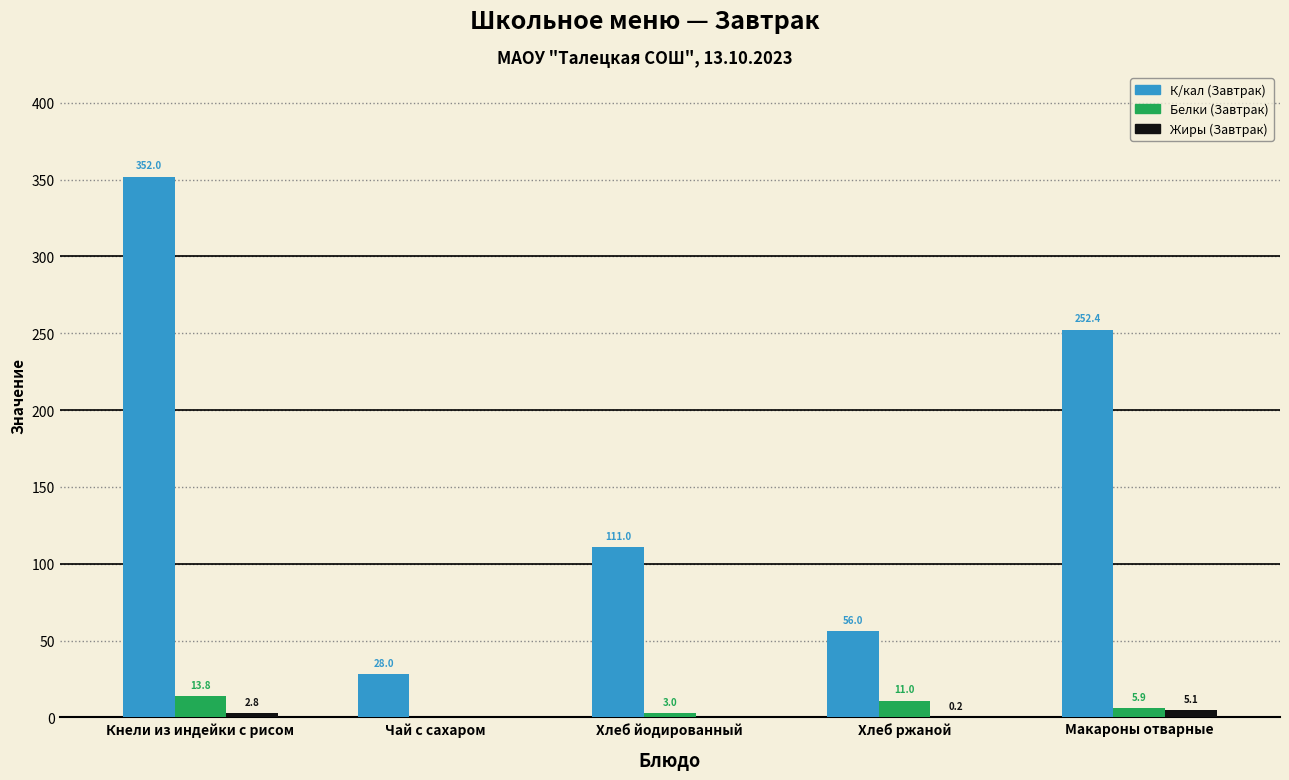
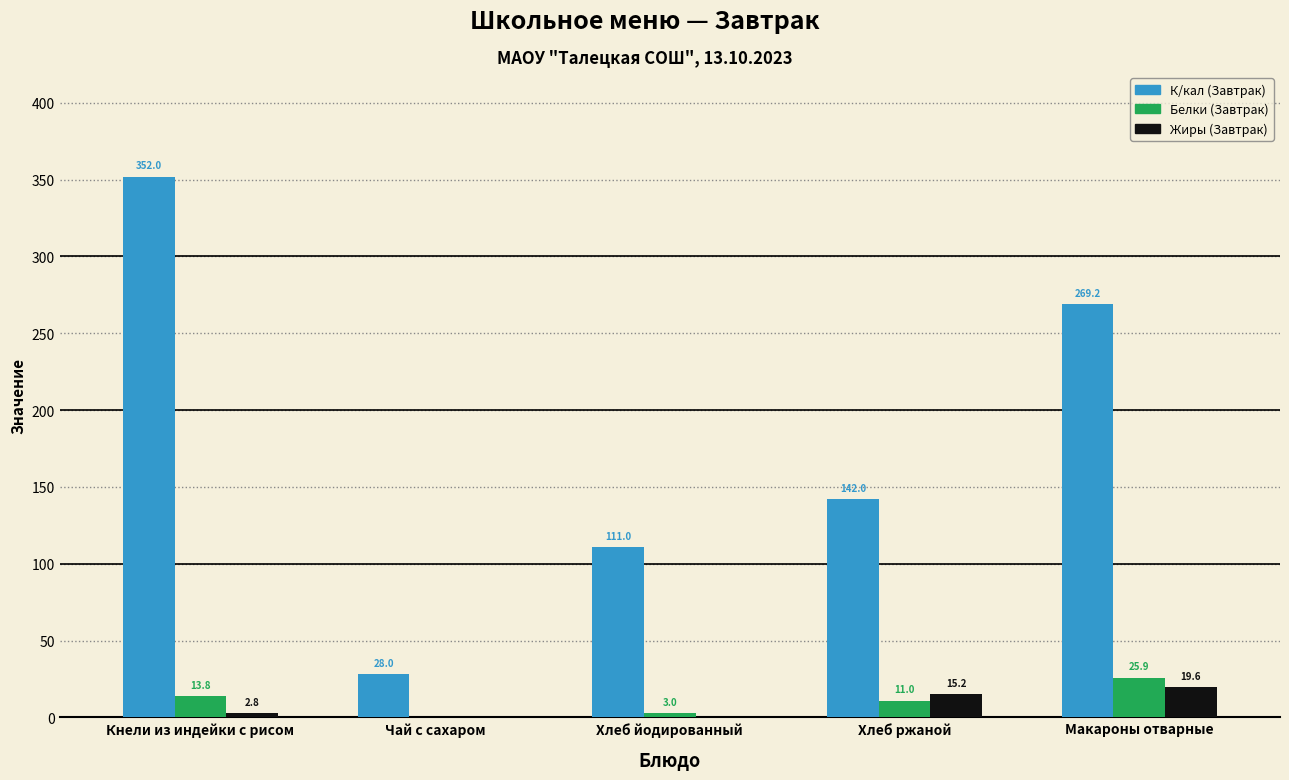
К/кал (Завтрак), Хлеб ржаной: 56.0 -> 142.0
Жиры (Завтрак), Хлеб ржаной: 0.2 -> 15.2
К/кал (Завтрак), Макароны отварные: 252.4 -> 269.2
Белки (Завтрак), Макароны отварные: 5.9 -> 25.9
Жиры (Завтрак), Макароны отварные: 5.1 -> 19.6
